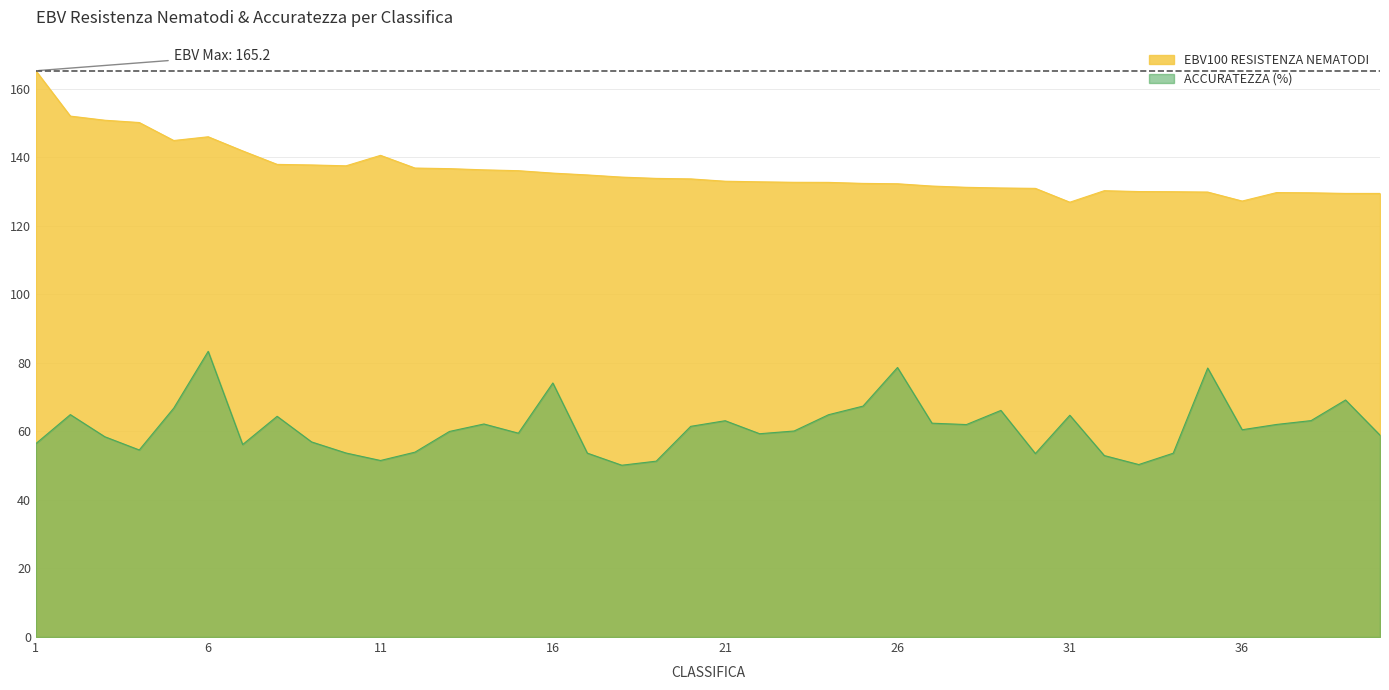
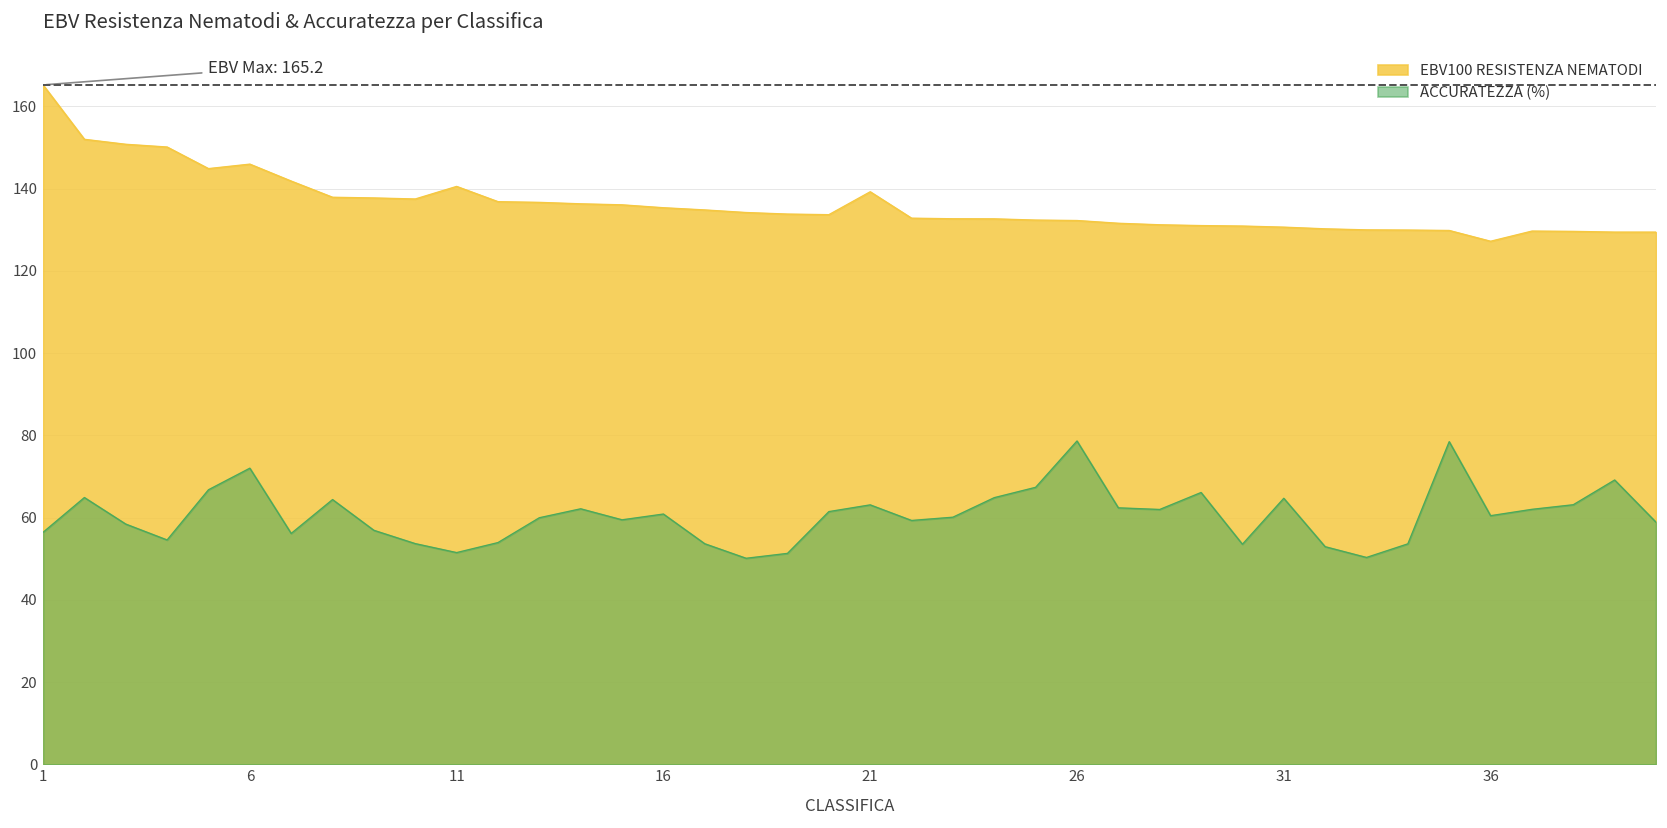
ACCURATEZZA (%), 6: 83 -> 72
ACCURATEZZA (%), 16: 74 -> 61
EBV100 RESISTENZA NEMATODI, 21: 133 -> 139
EBV100 RESISTENZA NEMATODI, 31: 127 -> 131
